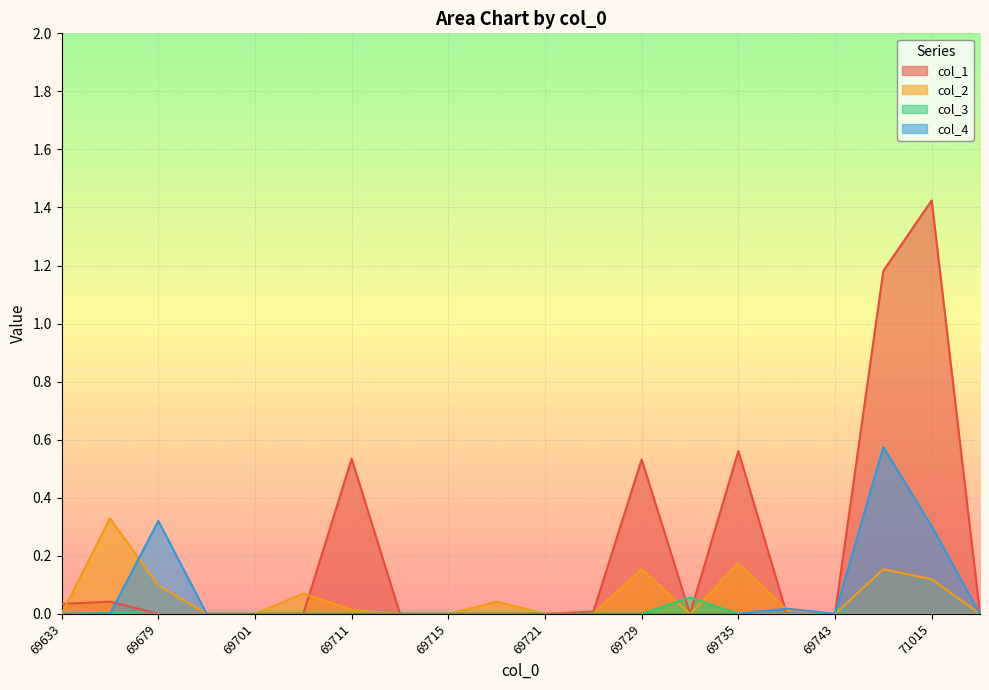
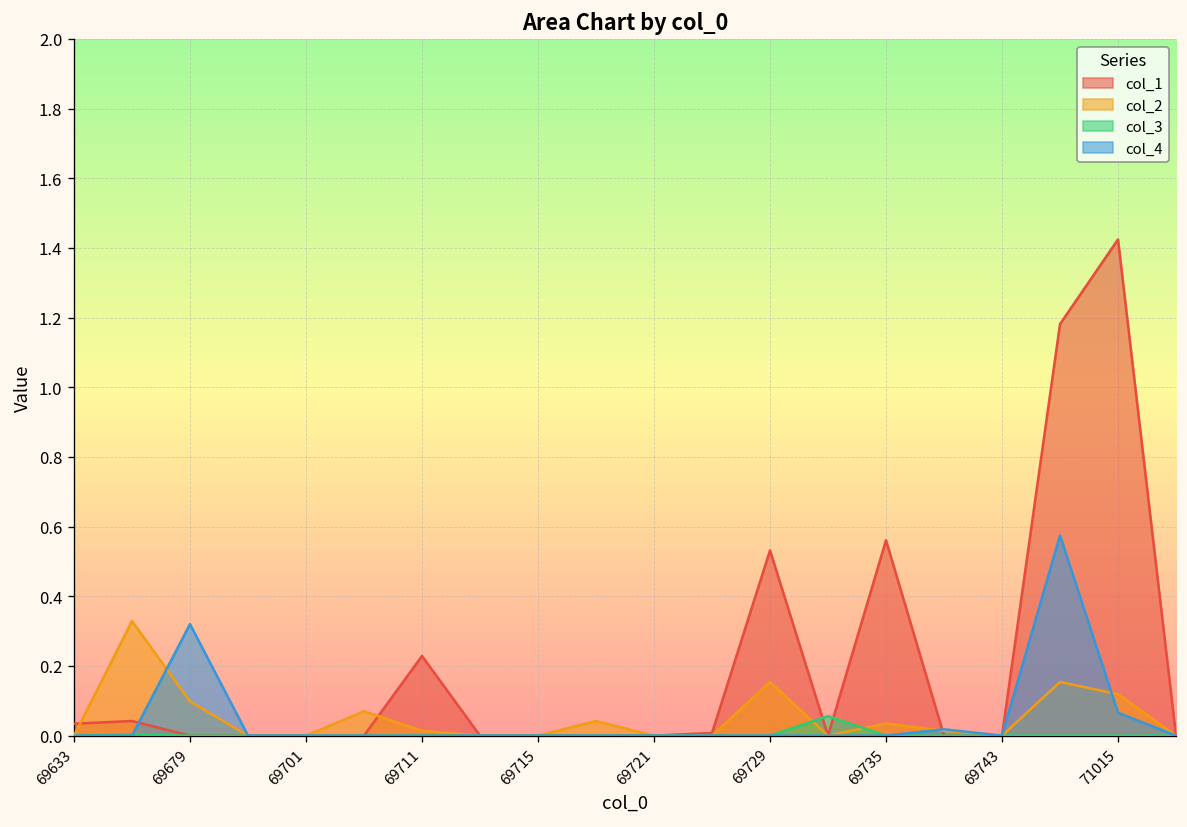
col_1, 69711: 0.53 -> 0.23
col_2, 69735: 0.17 -> 0.04
col_4, 71015: 0.30 -> 0.07
